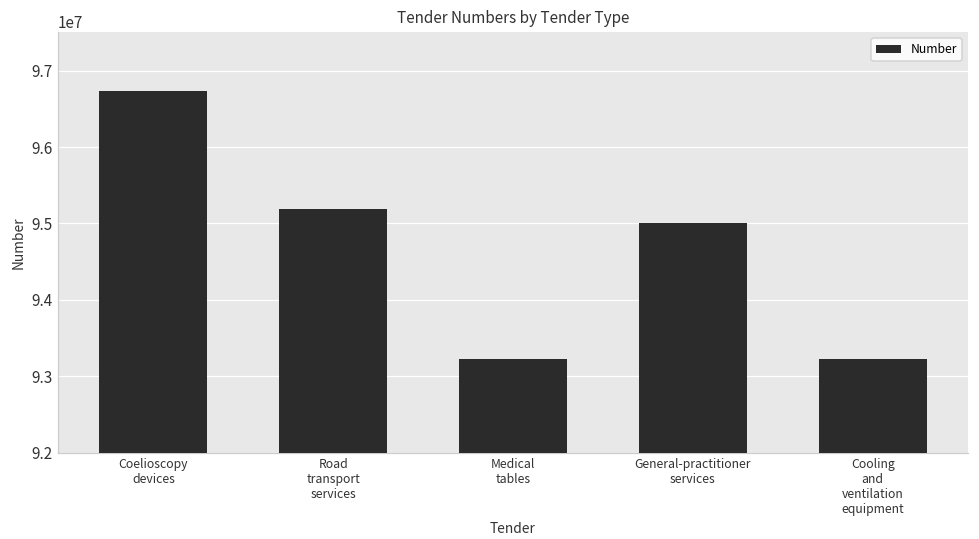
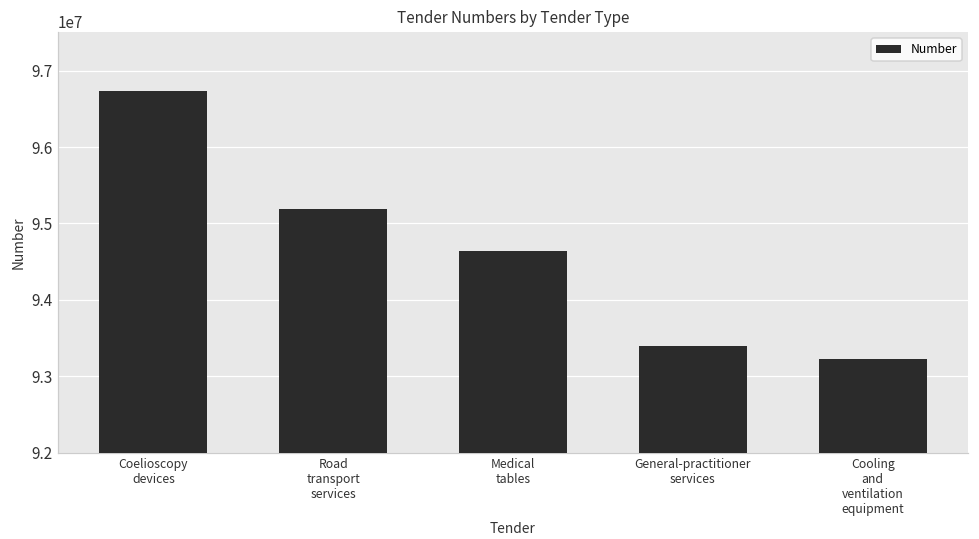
Medical tables: 93200000 -> 94600000
General-practitioner services: 95000000 -> 93400000
